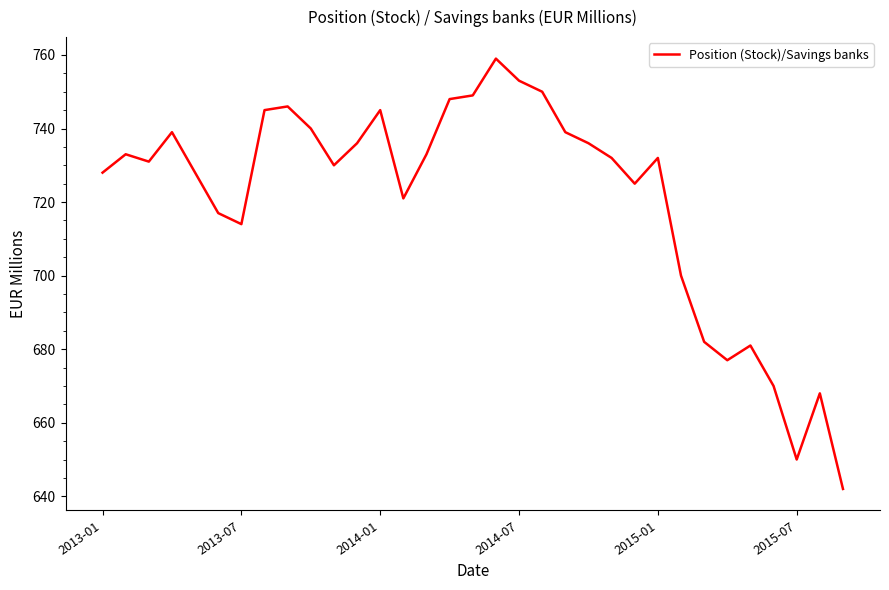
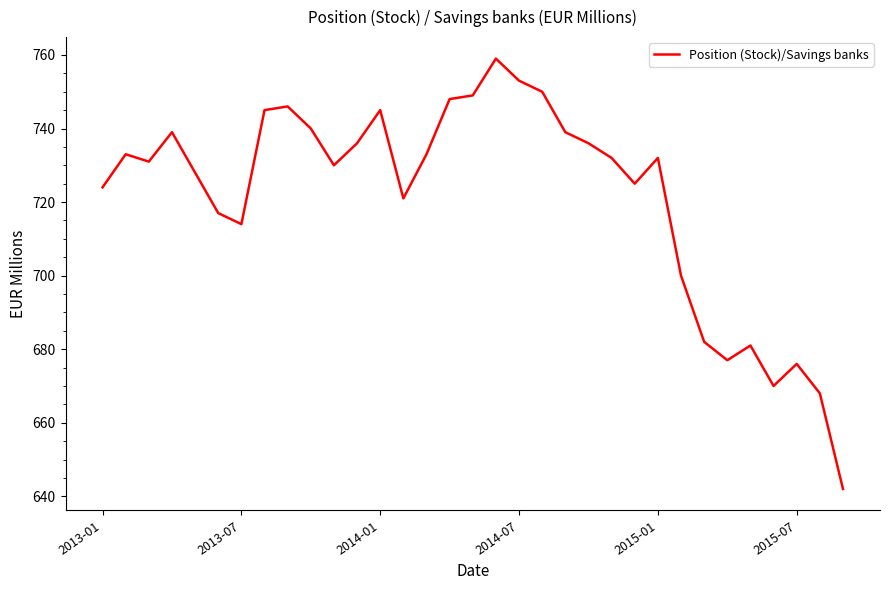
2013-01: 728 -> 724
2015-07: 650 -> 676
